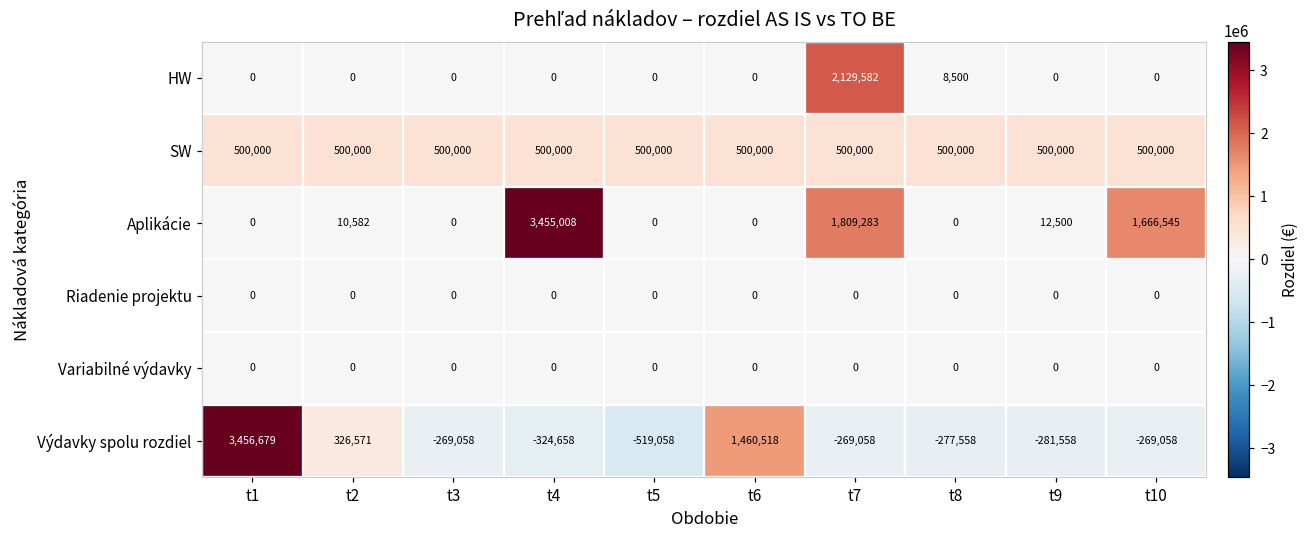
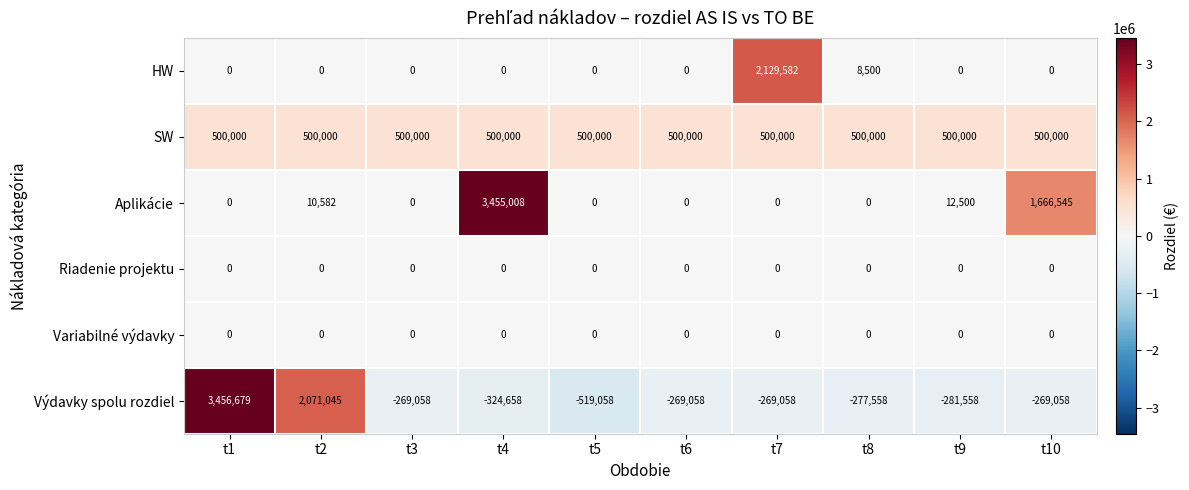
Aplikácie, t7: 1,809,283 -> 0
Výdavky spolu rozdiel, t2: 326,571 -> 2,071,045
Výdavky spolu rozdiel, t6: 1,460,518 -> -269,058
